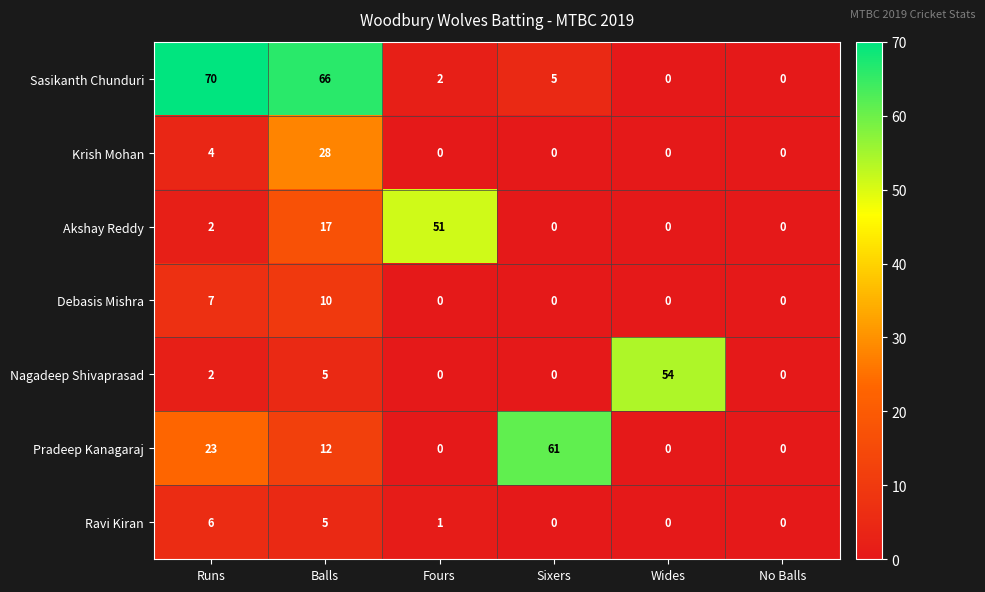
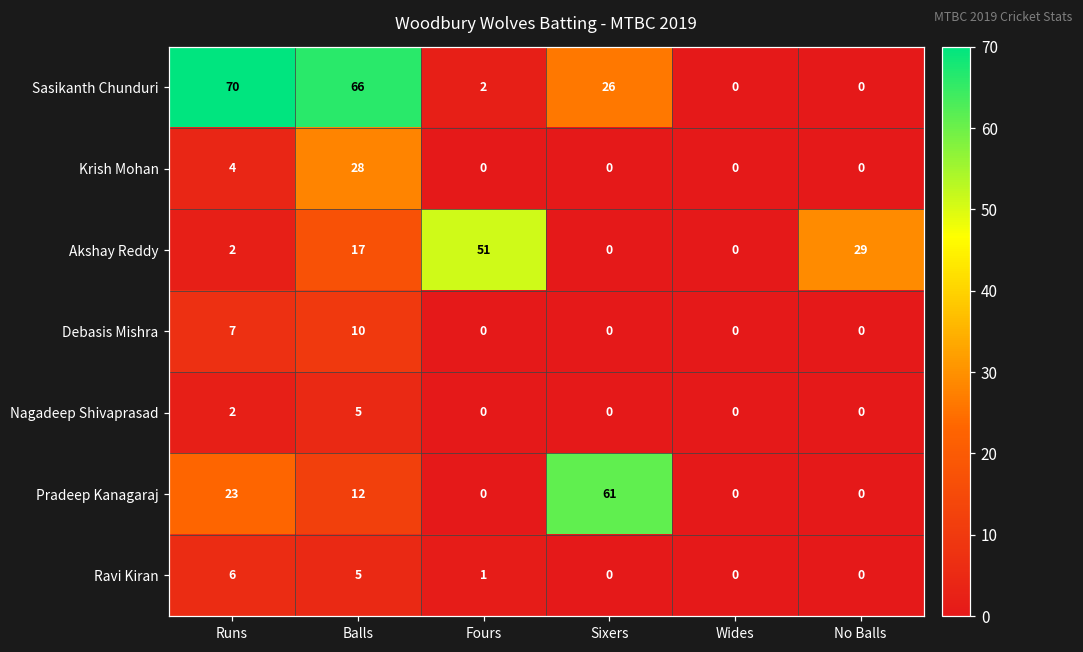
Sasikanth Chunduri, Sixers: 5 -> 26
Akshay Reddy, No Balls: 0 -> 29
Nagadeep Shivaprasad, Wides: 54 -> 0
